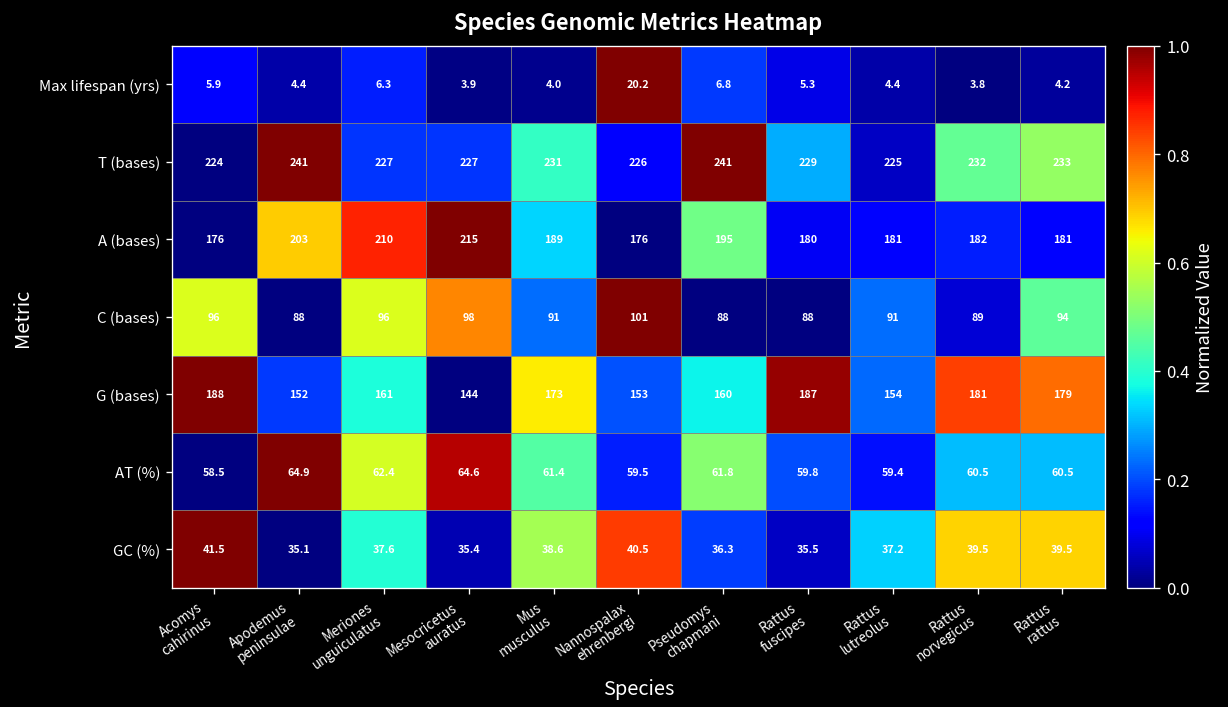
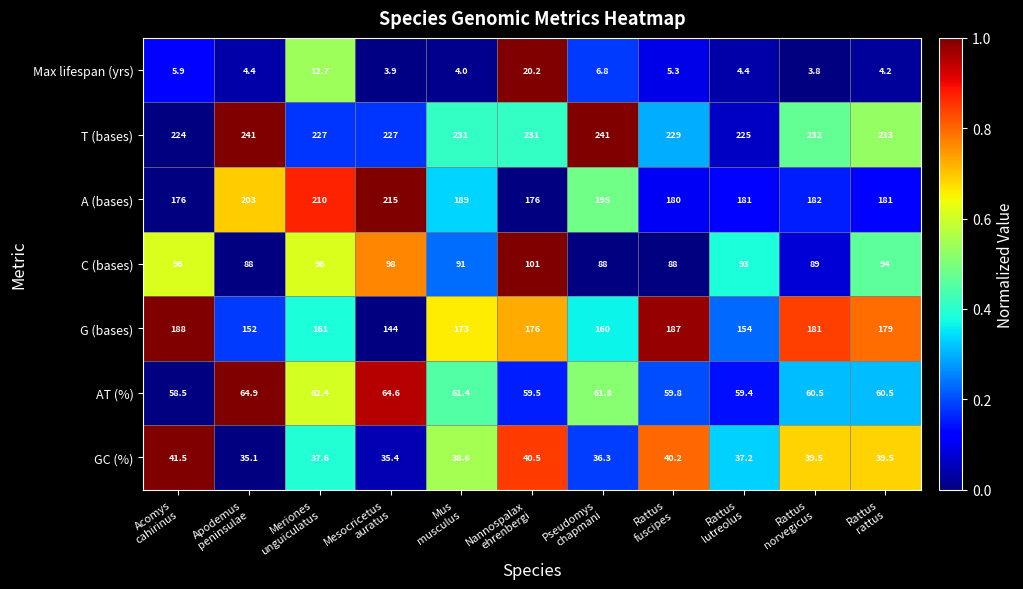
Max lifespan (yrs), Meriones unguiculatus: 6.3 -> 12.7
T (bases), Nannospalax ehrenbergi: 226 -> 231
C (bases), Rattus lutreolus: 91 -> 93
G (bases), Nannospalax ehrenbergi: 153 -> 176
GC (%), Rattus fuscipes: 35.5 -> 40.2
